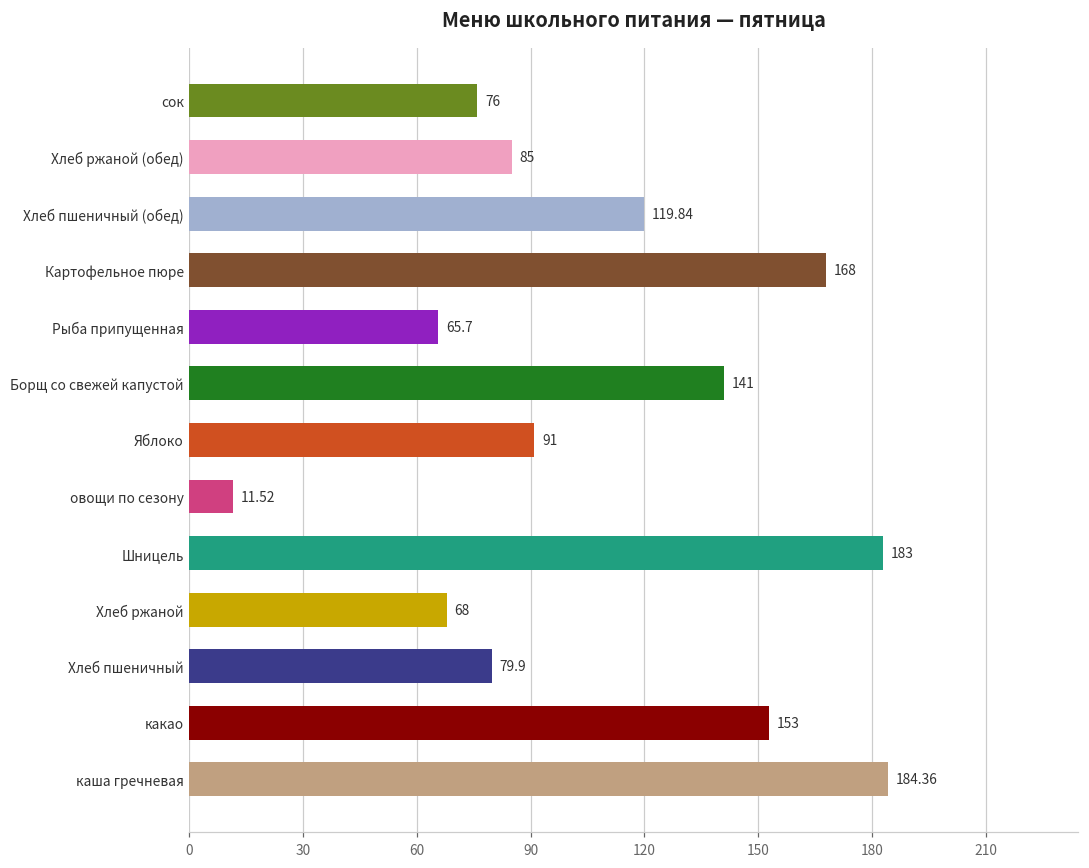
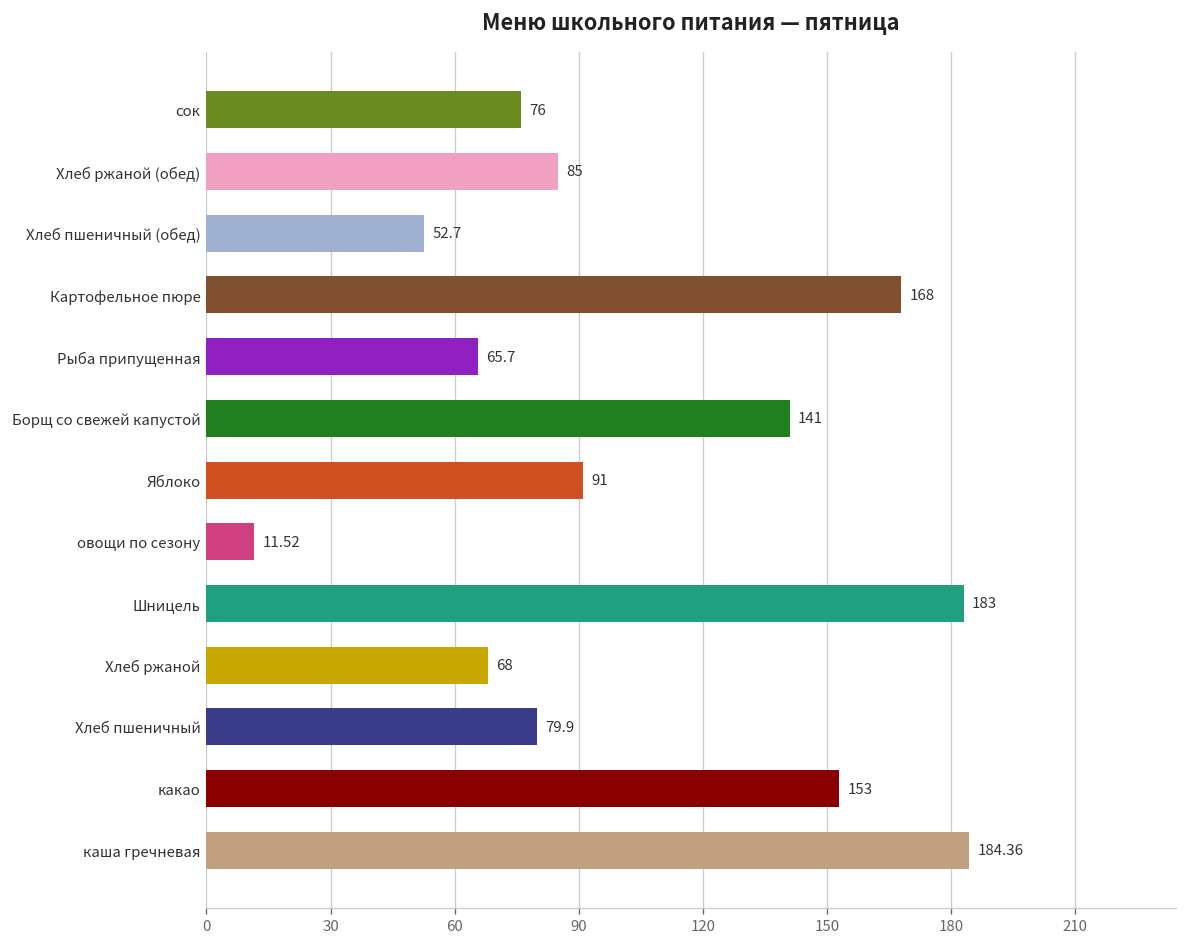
Хлеб пшеничный (обед): 119.84 -> 52.7
